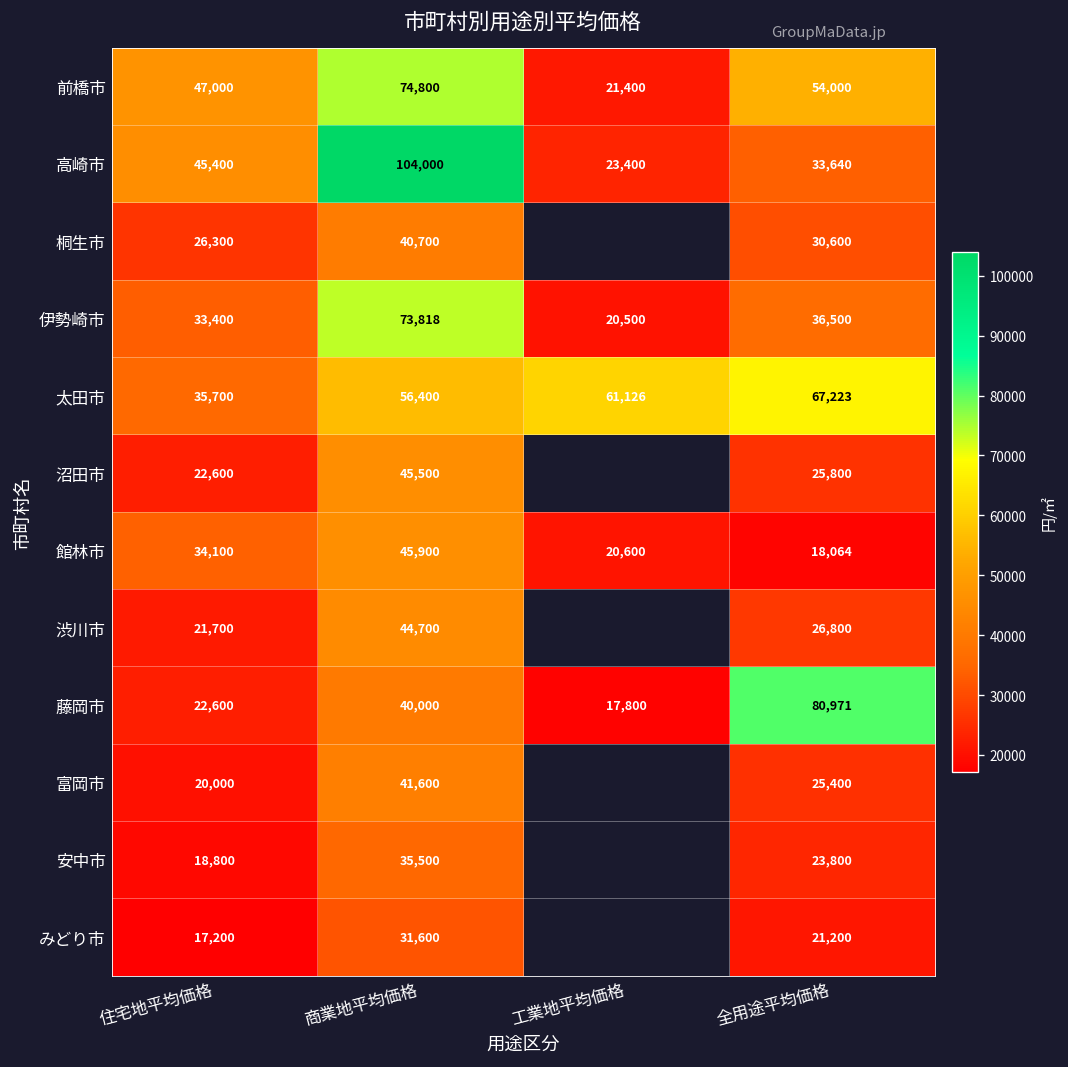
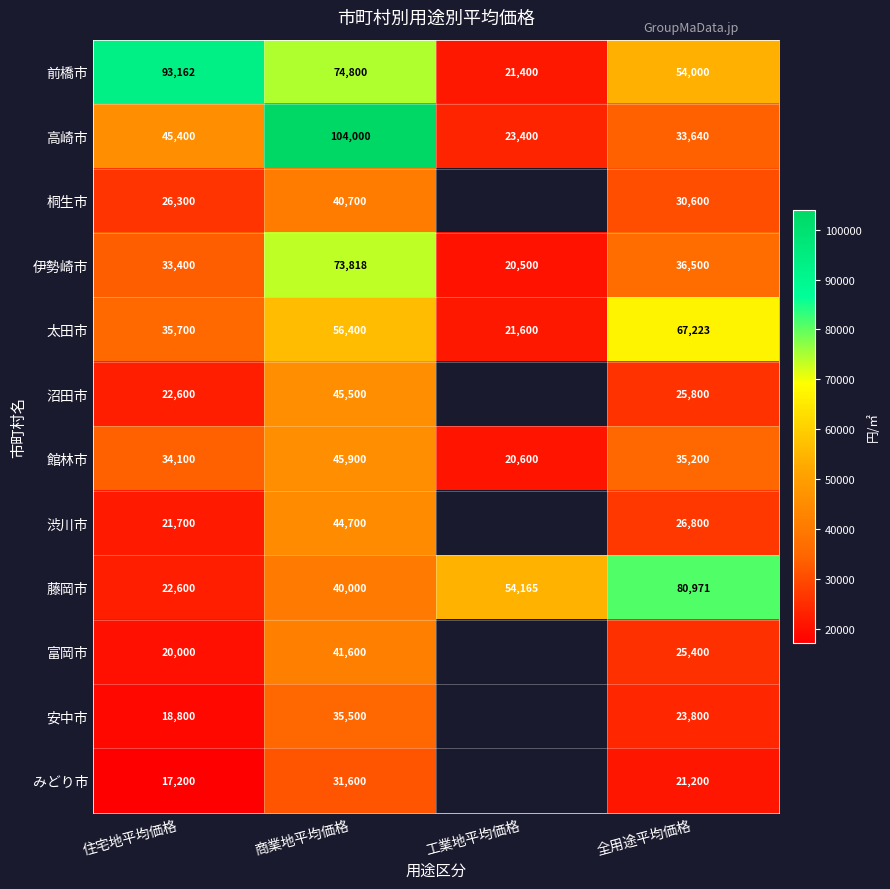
前橋市, 住宅地平均価格: 47,000 -> 93,162
太田市, 工業地平均価格: 61,126 -> 21,600
館林市, 全用途平均価格: 18,064 -> 35,200
藤岡市, 工業地平均価格: 17,800 -> 54,165
